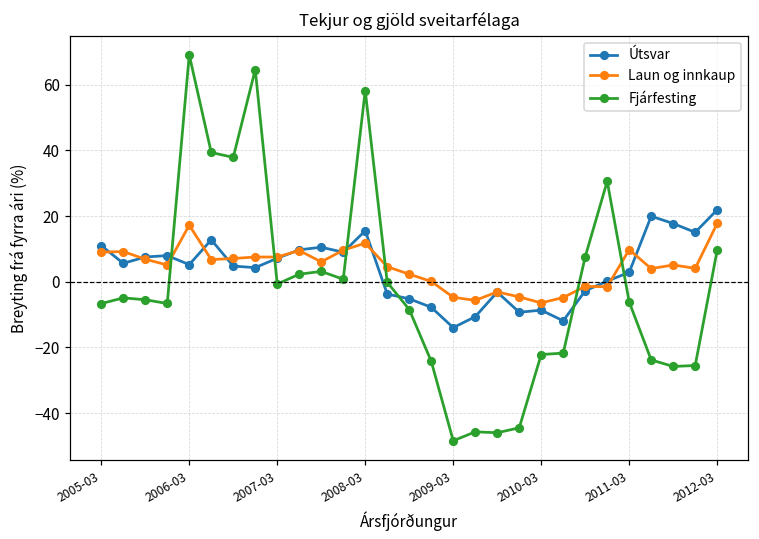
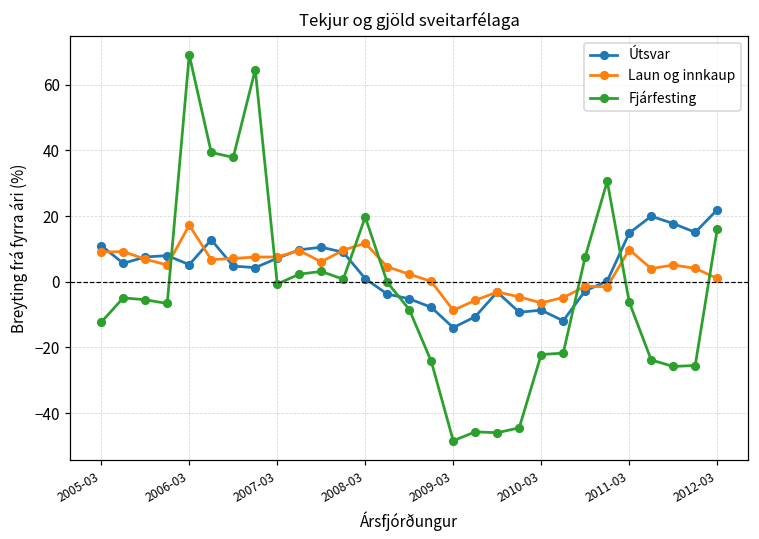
Fjárfesting, 2005-03: -7 -> -12
Útsvar, 2008-03: 16 -> 1
Fjárfesting, 2008-03: 58 -> 20
Laun og innkaup, 2009-03: -5 -> -9
Útsvar, 2011-03: 3 -> 15
Laun og innkaup, 2012-03: 18 -> 1
Fjárfesting, 2012-03: 10 -> 16
